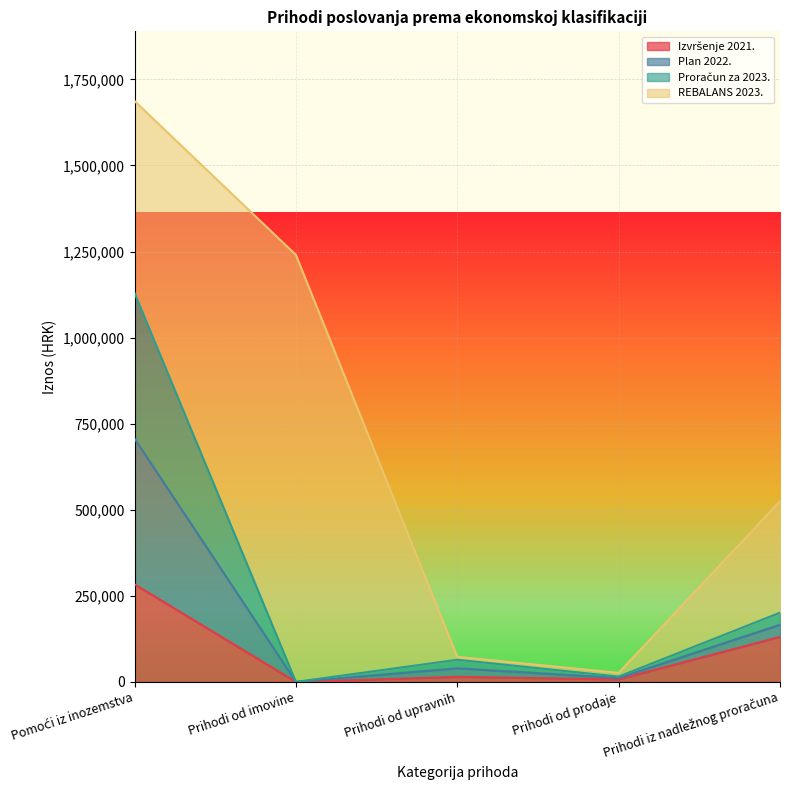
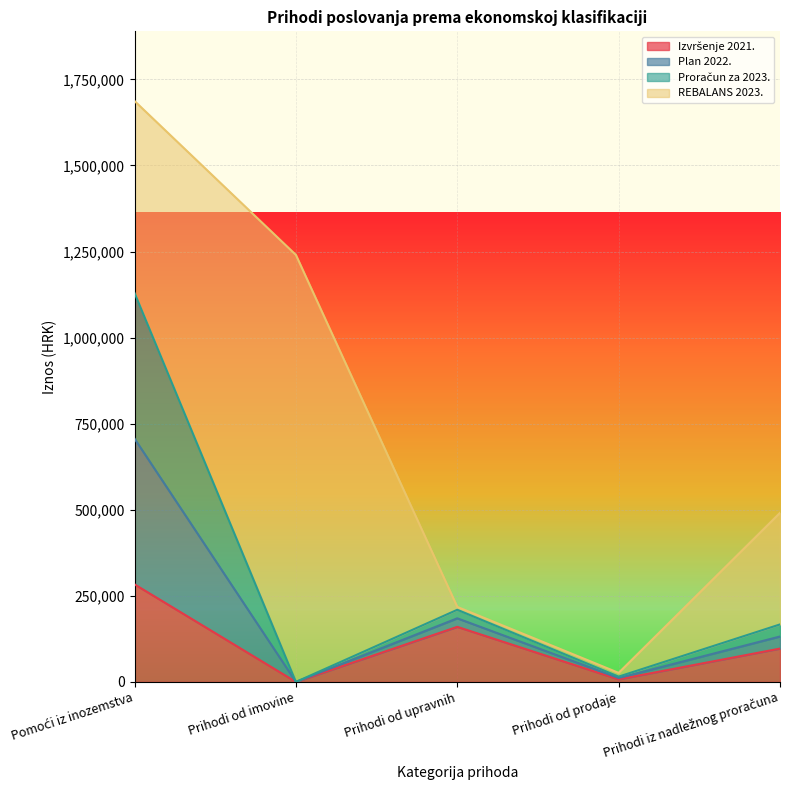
Izvršenje 2021., Prihodi od upravnih: 10,000 -> 160,000
Izvršenje 2021., Prihodi iz nadležnog proračuna: 130,000 -> 100,000
